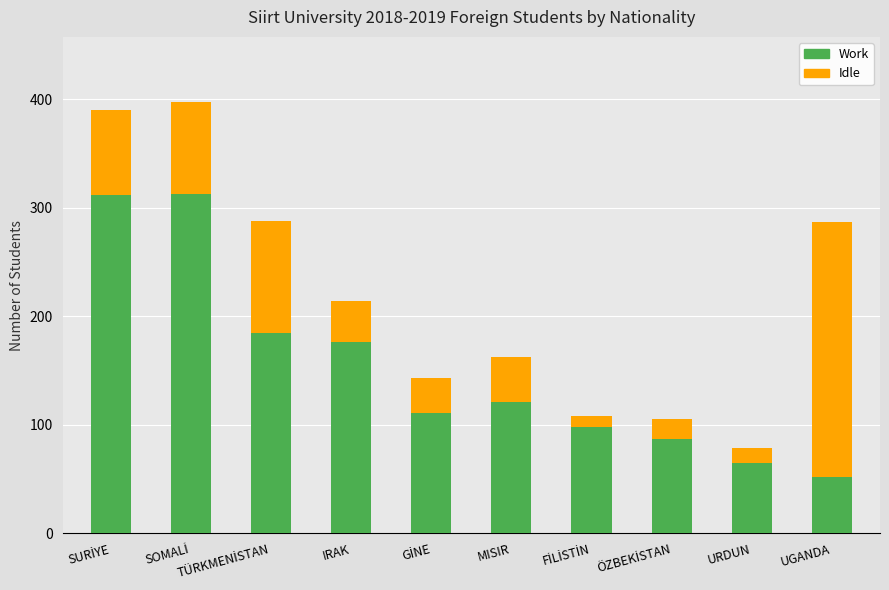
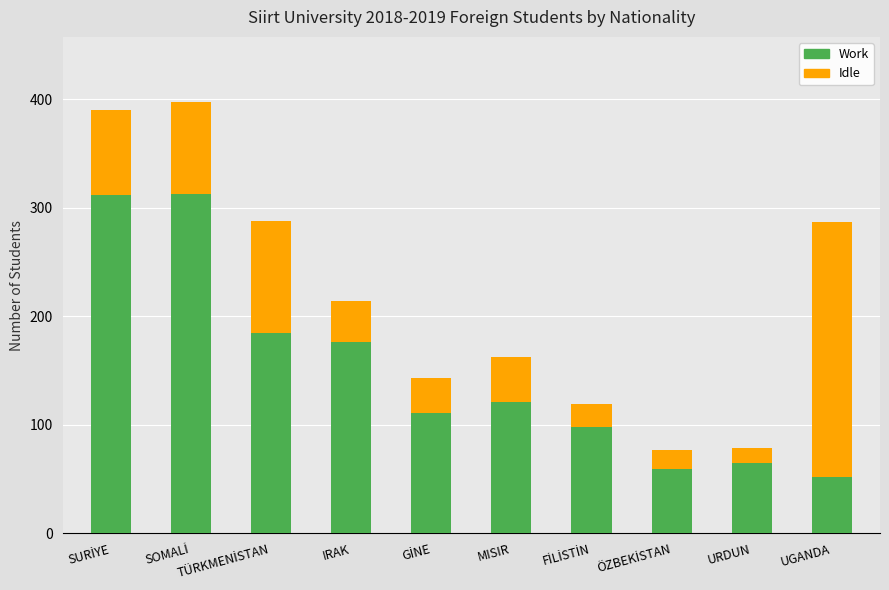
Idle, FİLİSTİN: 10 -> 21
Work, ÖZBEKİSTAN: 87 -> 59
